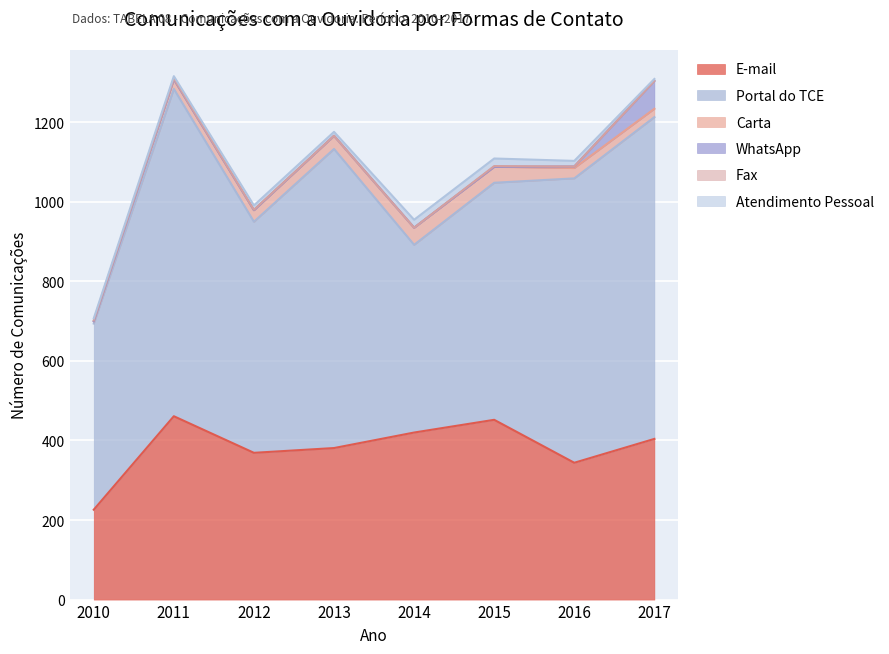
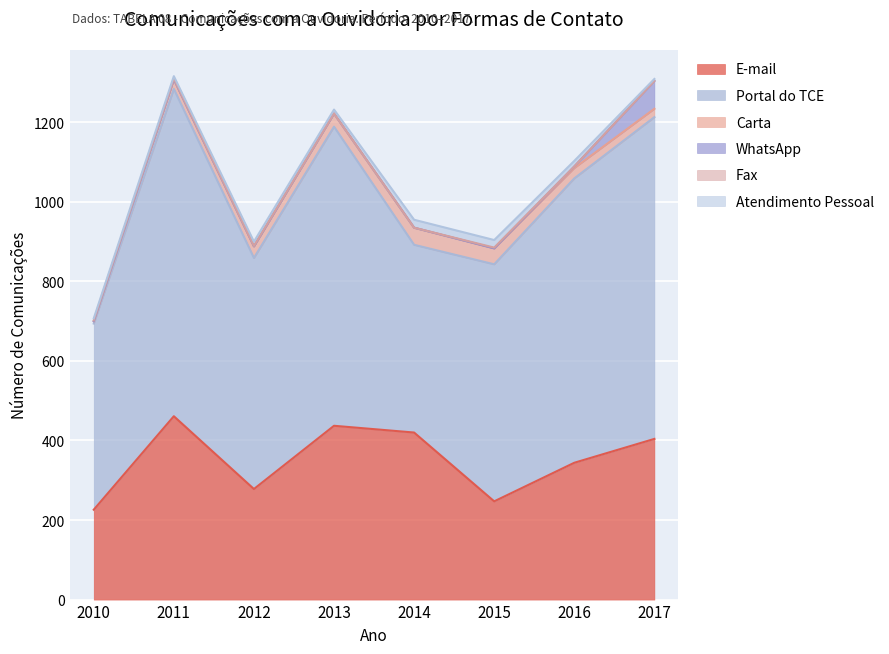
E-mail, 2012: 370 -> 280
E-mail, 2013: 380 -> 440
E-mail, 2015: 450 -> 250
